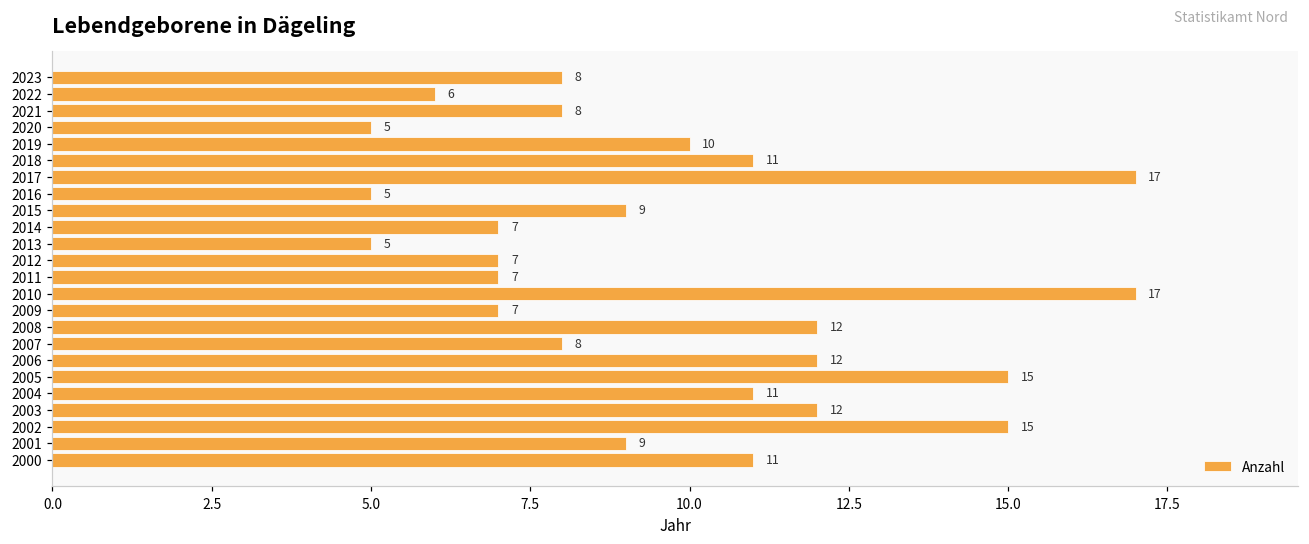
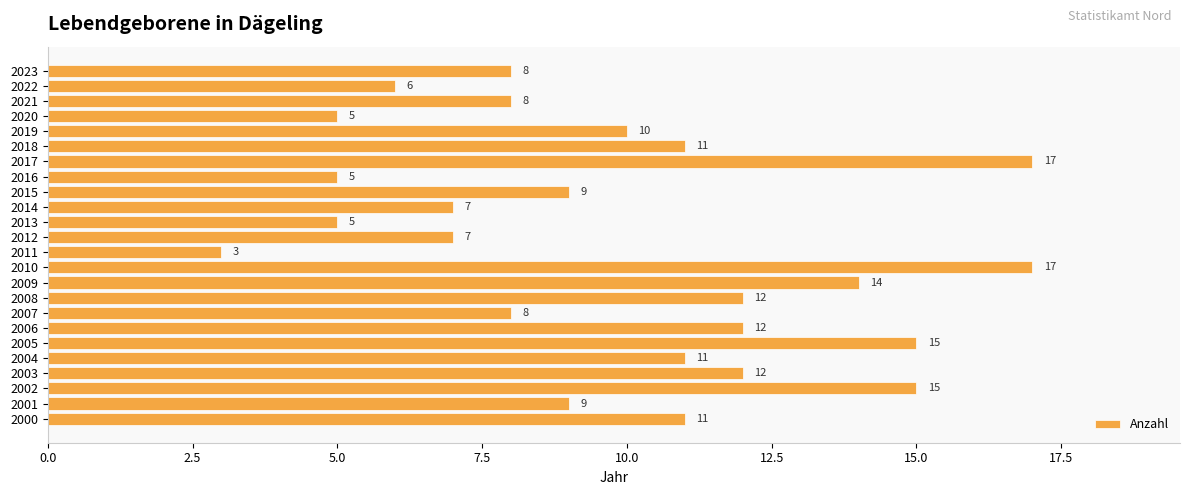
2011: 7 -> 3
2009: 7 -> 14
